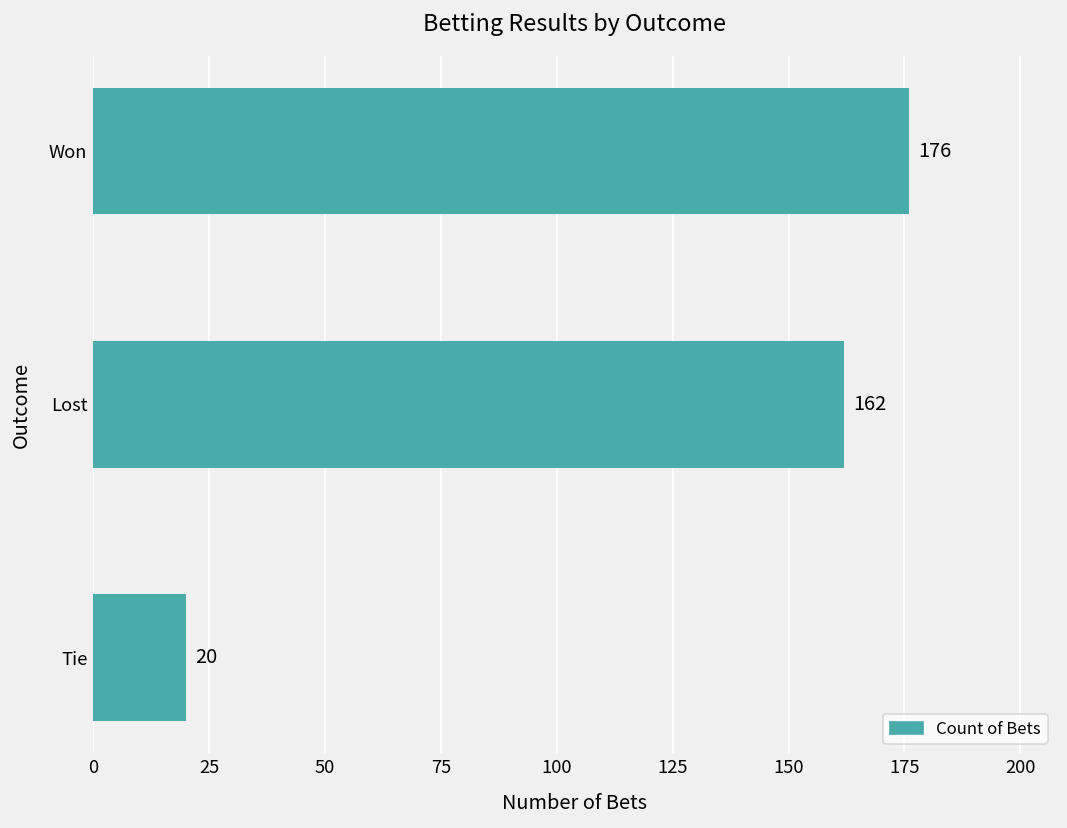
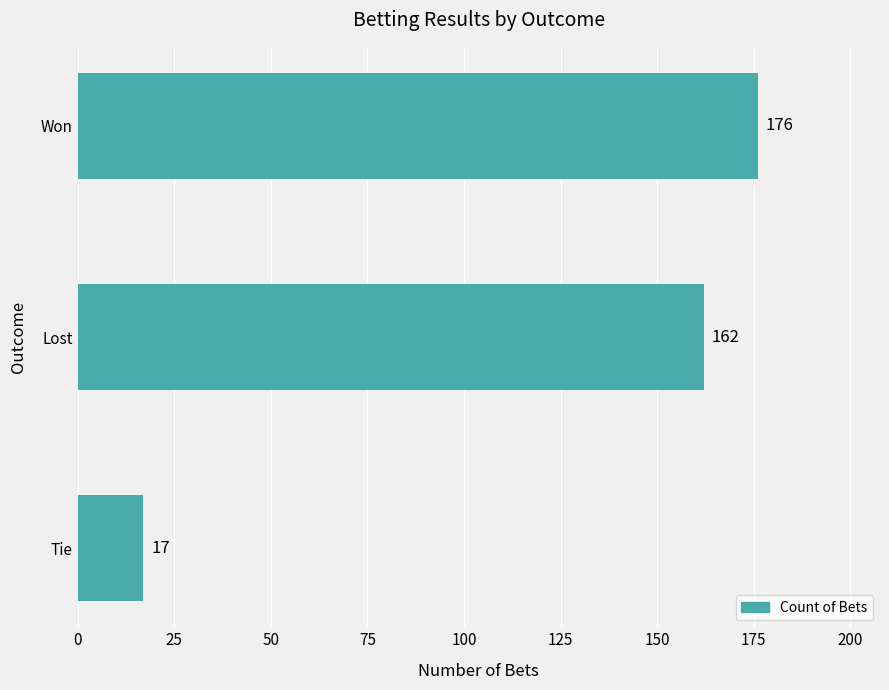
Tie: 20 -> 17
